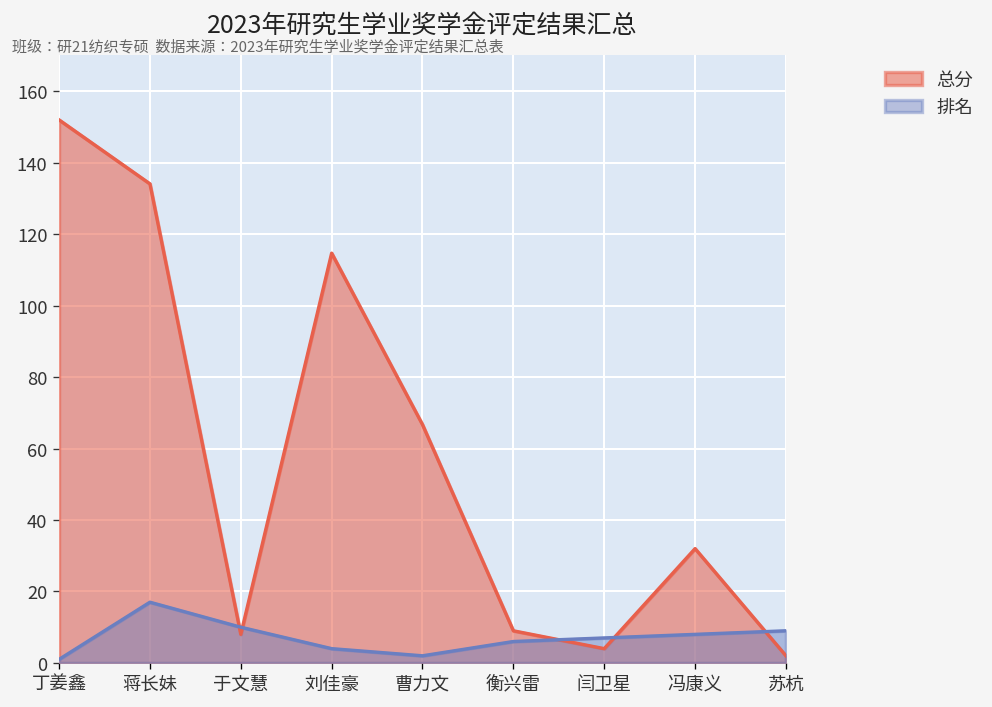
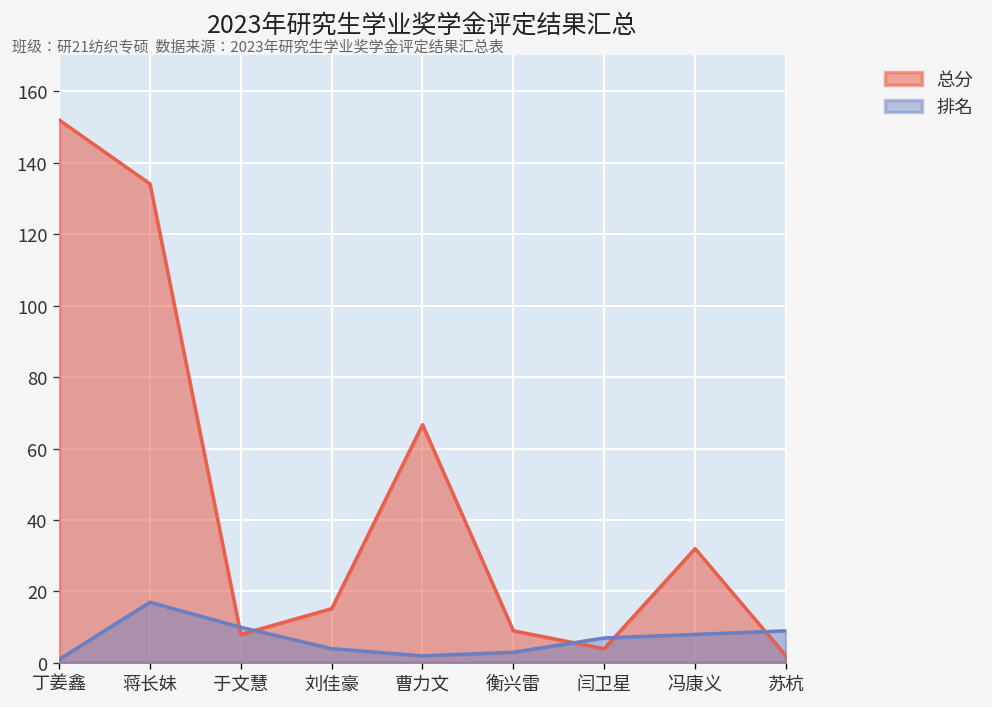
总分, 刘佳豪: 115 -> 15
排名, 衡兴雷: 6 -> 3
